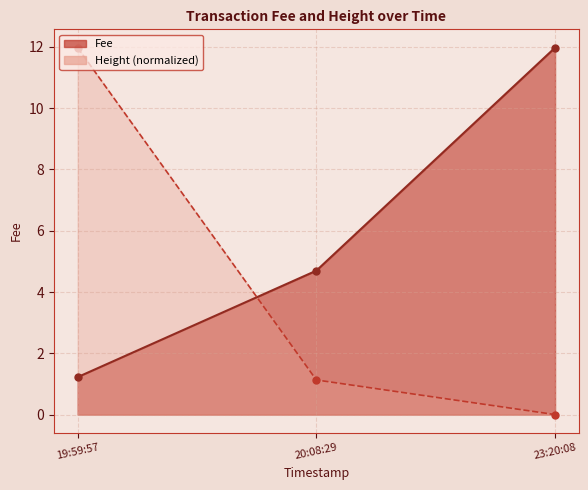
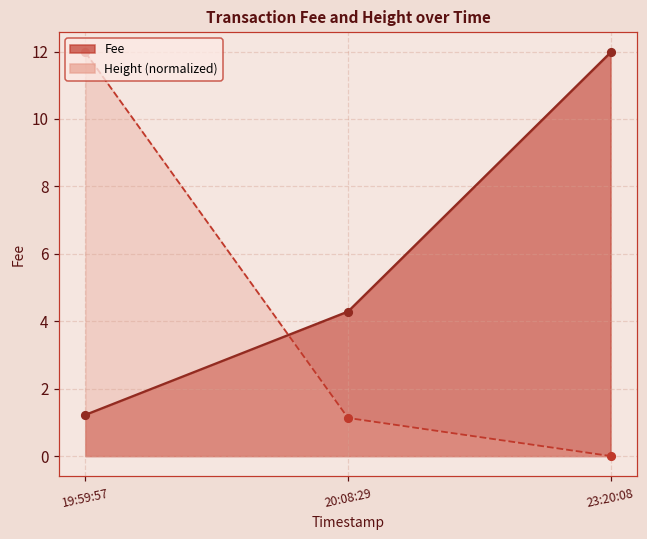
Fee, 20:08:29: 4.7 -> 4.3
